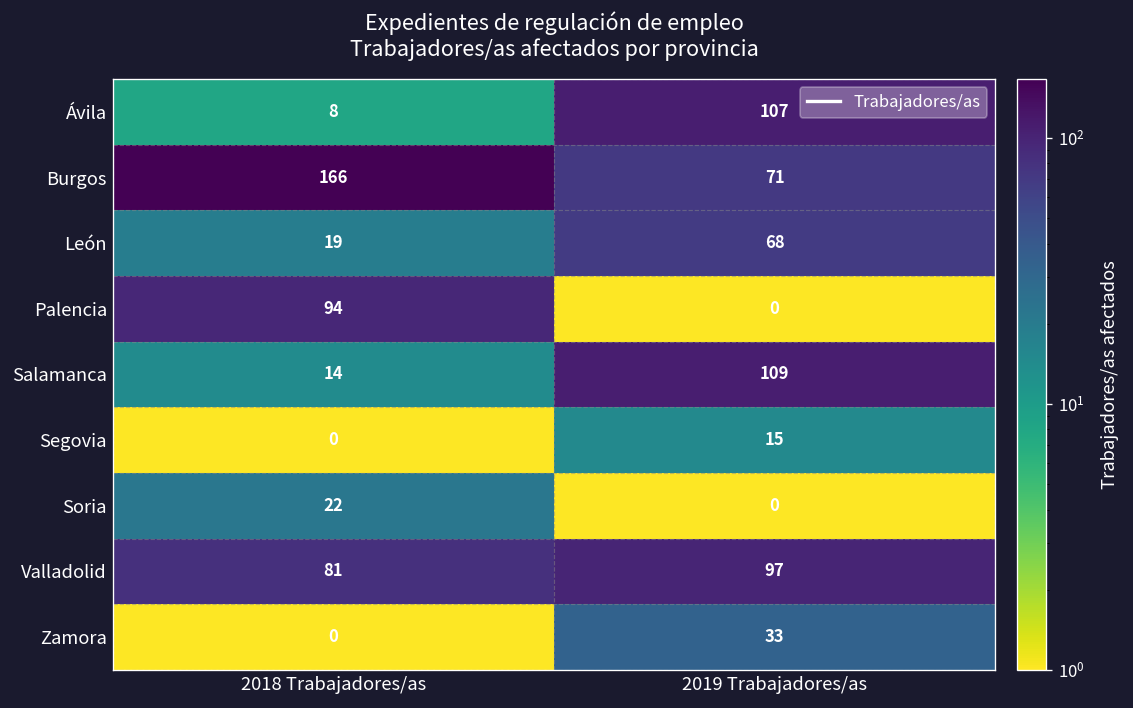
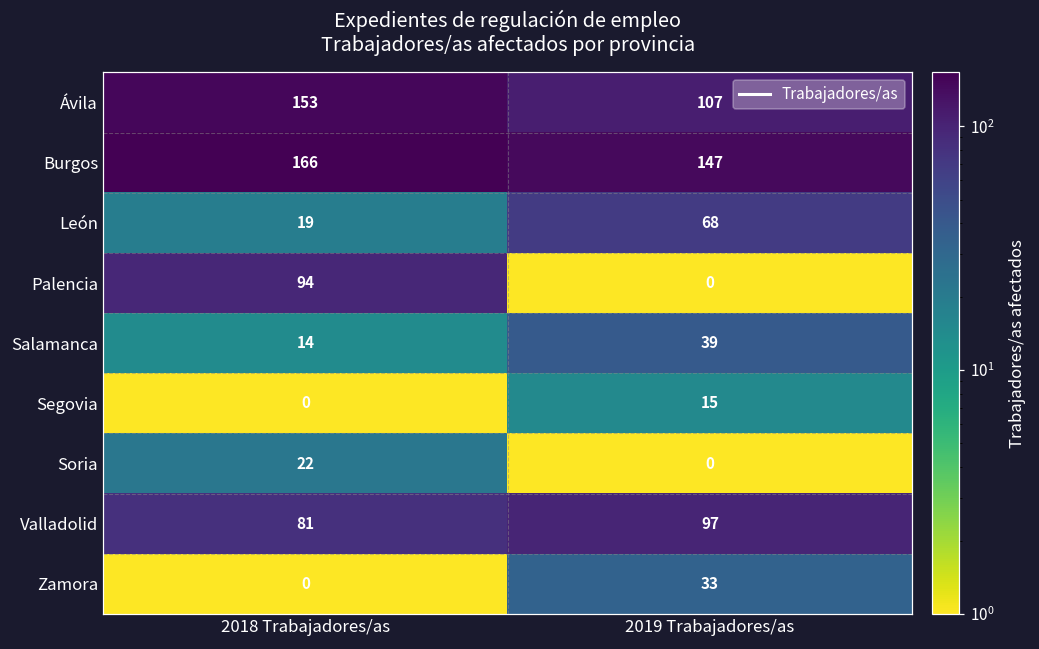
Ávila, 2018 Trabajadores/as: 8 -> 153
Burgos, 2019 Trabajadores/as: 71 -> 147
Salamanca, 2019 Trabajadores/as: 109 -> 39
